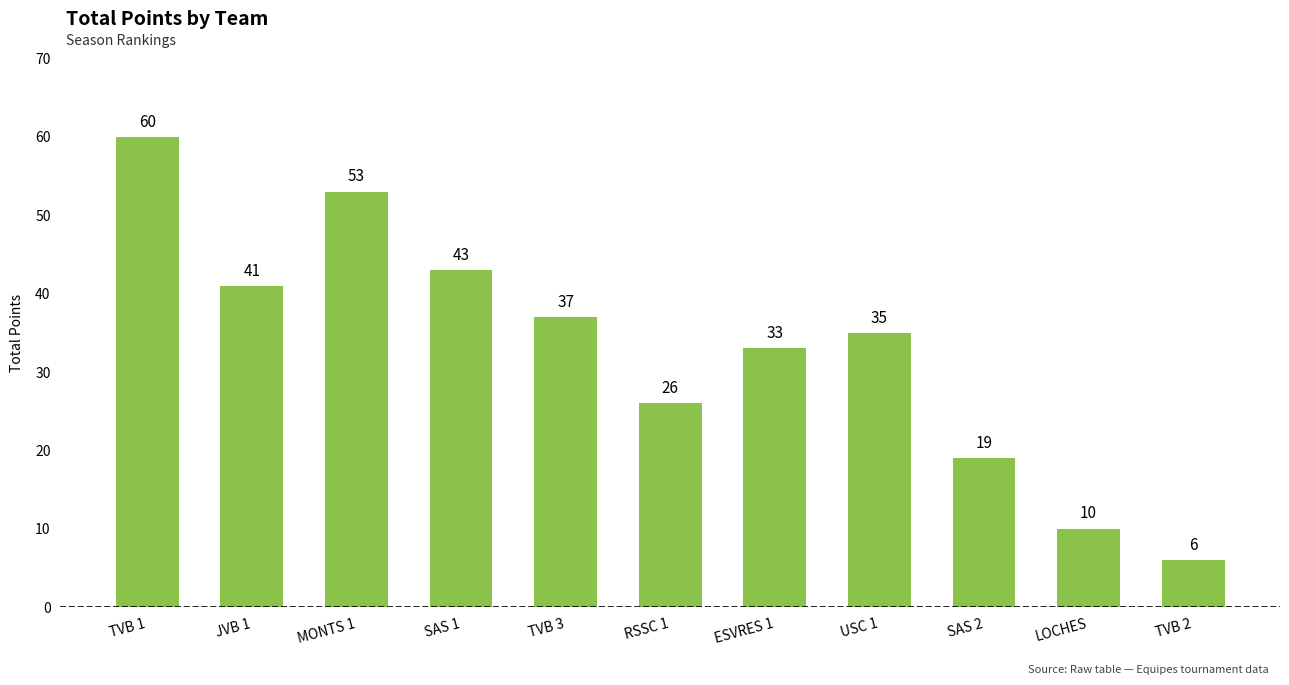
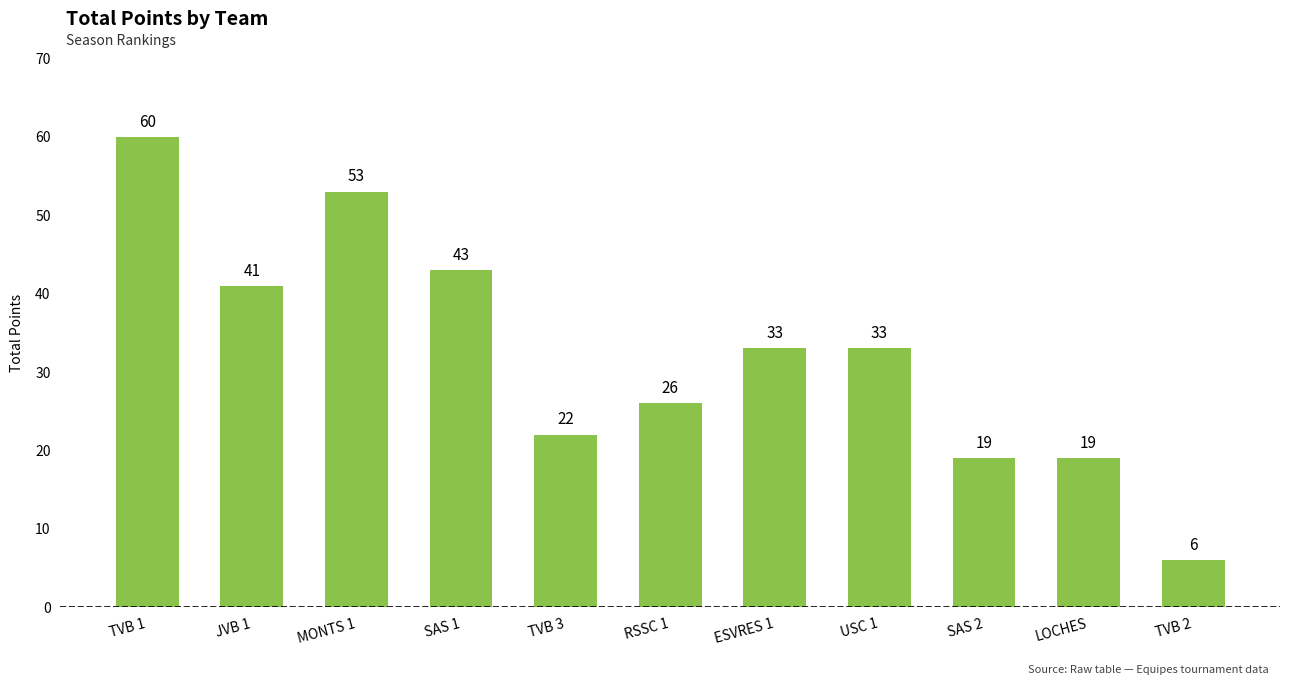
TVB 3: 37 -> 22
USC 1: 35 -> 33
LOCHES: 10 -> 19
